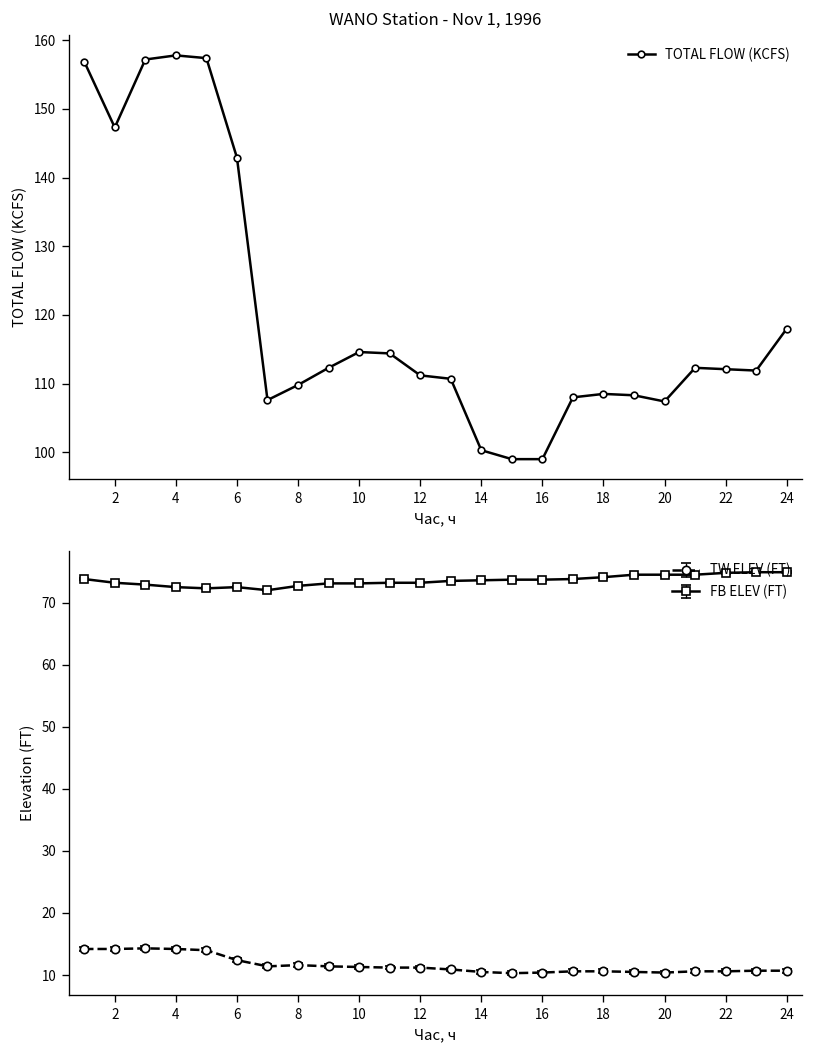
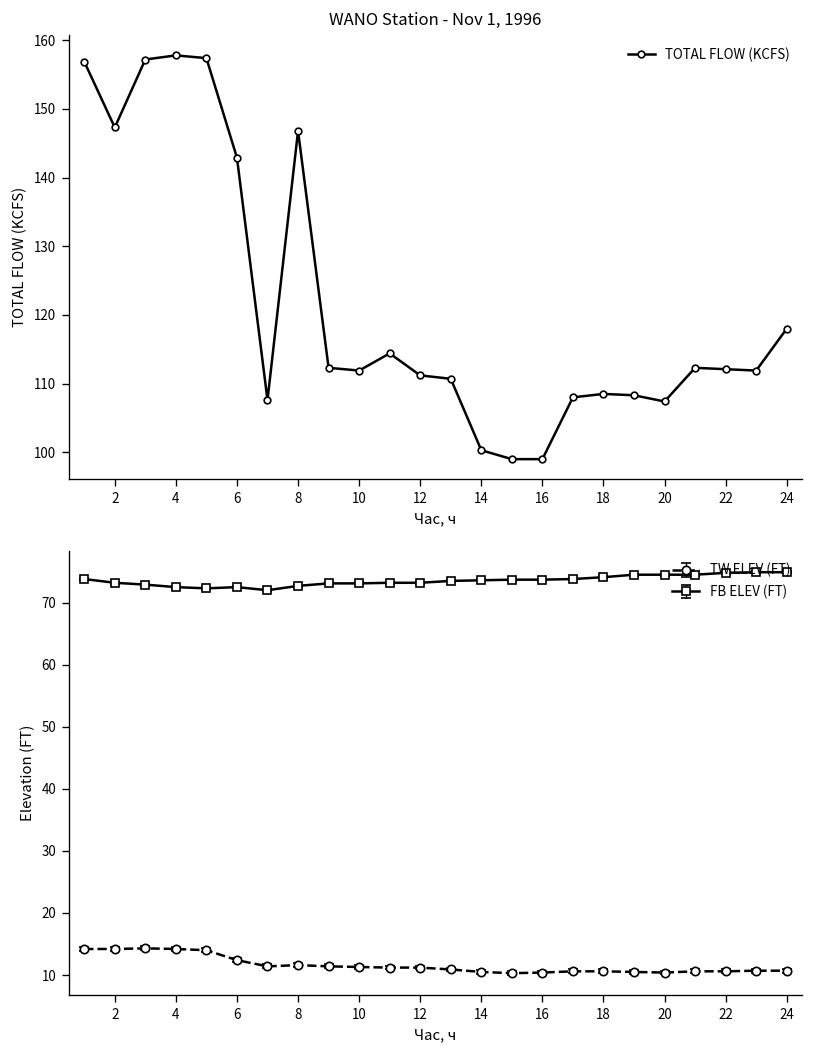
WANO Station - Nov 1, 1996, 8: 110 -> 147
WANO Station - Nov 1, 1996, 10: 115 -> 112
